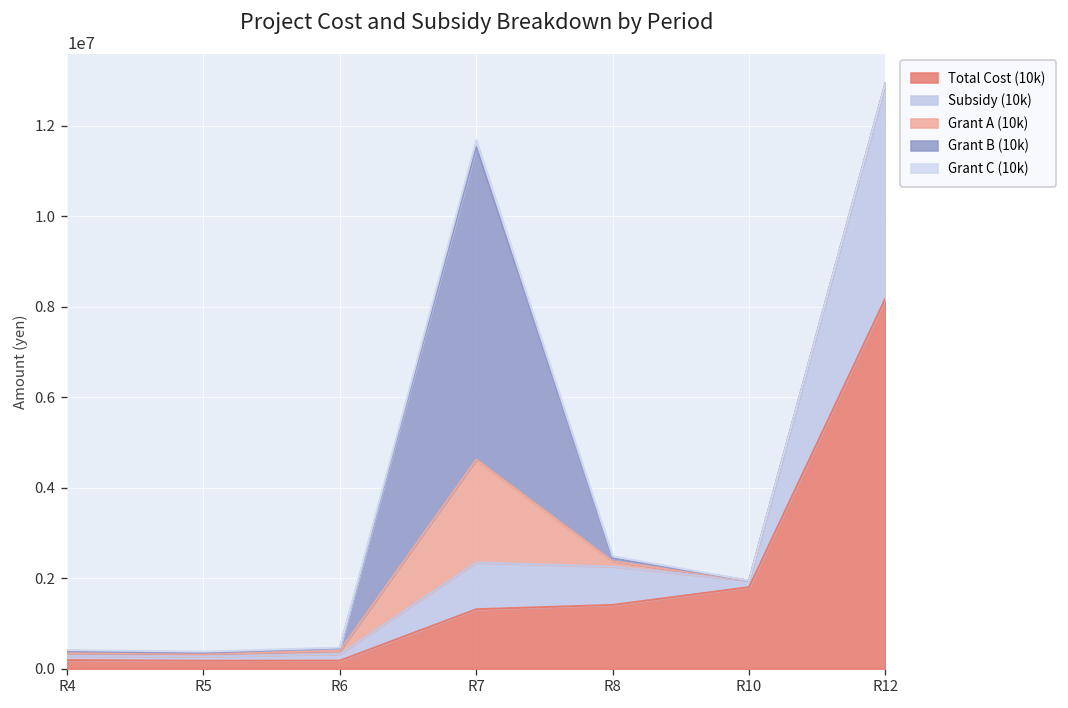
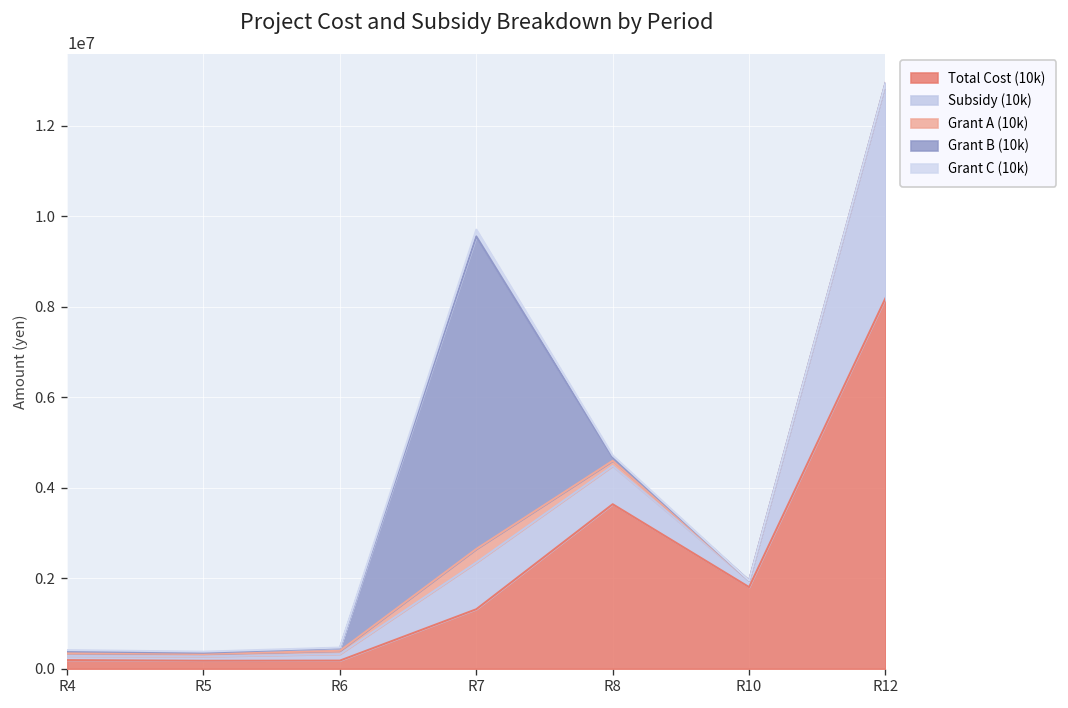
Grant A (10k), R7: 2300000 -> 300000
Total Cost (10k), R8: 1400000 -> 3600000
